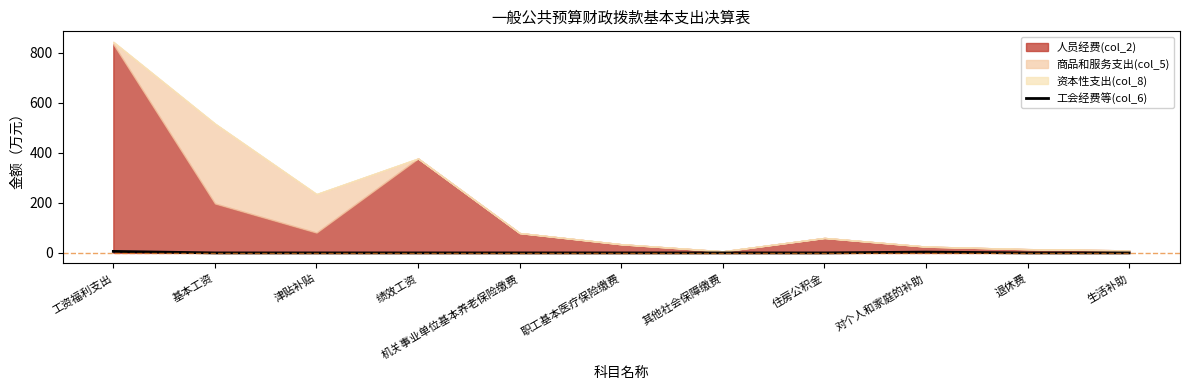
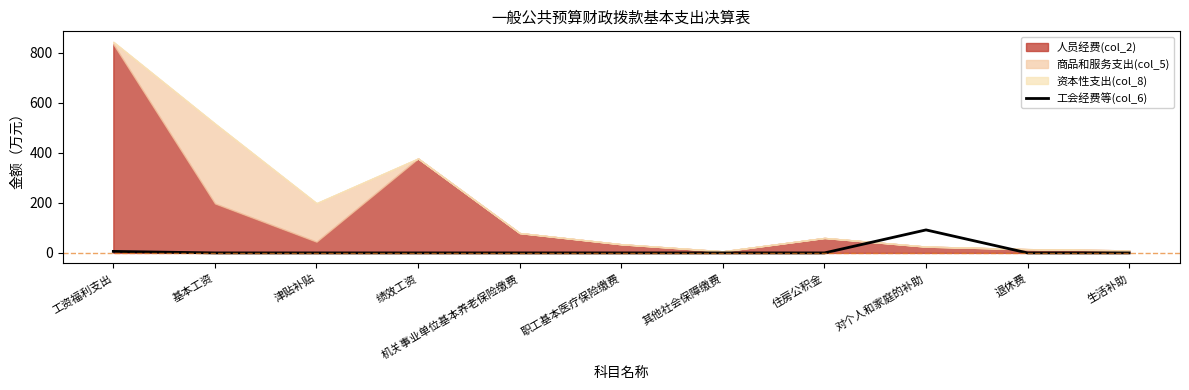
人员经费(col_2), 津贴补贴: 80 -> 40
工会经费等(col_6), 对个人和家庭的补助: 0 -> 90
